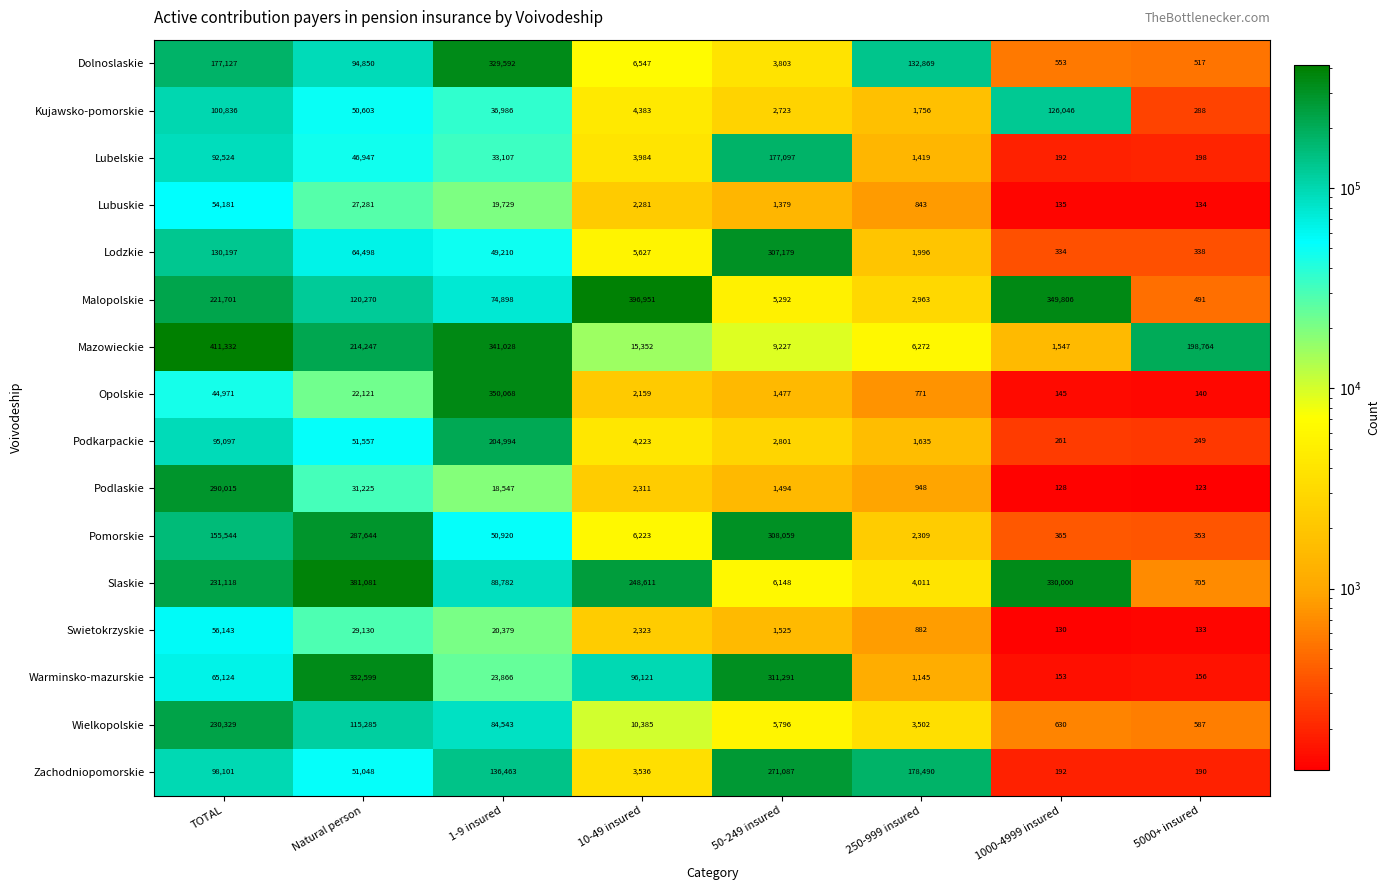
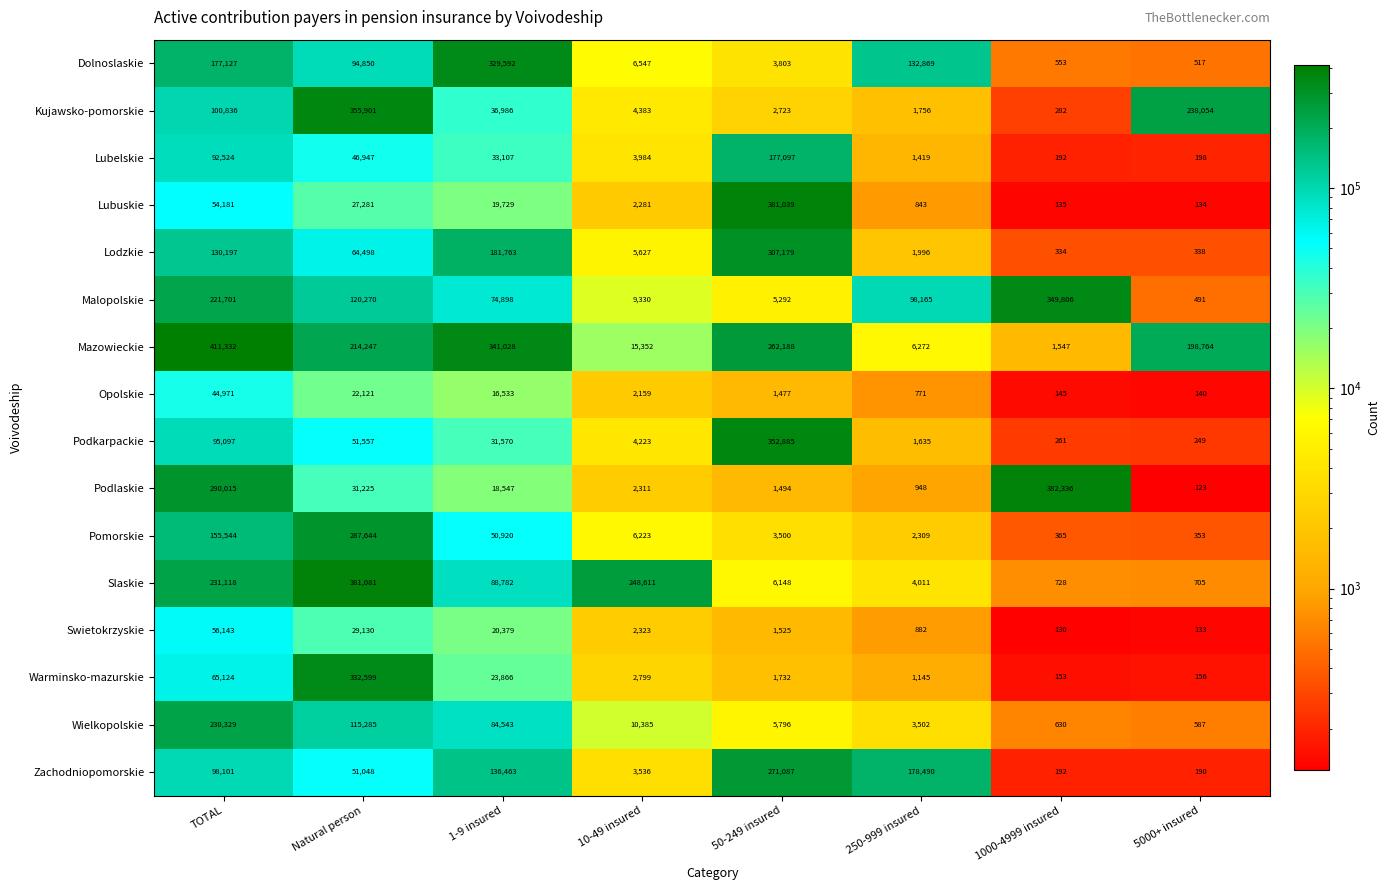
Kujawsko-pomorskie, Natural person: 50,603 -> 355,901
Kujawsko-pomorskie, 1000-4999 insured: 126,046 -> 282
Kujawsko-pomorskie, 5000+ insured: 288 -> 238,054
Lubuskie, 50-249 insured: 1,379 -> 381,039
Lodzkie, 1-9 insured: 49,210 -> 181,763
Malopolskie, 10-49 insured: 396,951 -> 9,330
Malopolskie, 250-999 insured: 2,963 -> 98,165
Mazowieckie, 50-249 insured: 9,227 -> 262,188
Opolskie, 1-9 insured: 350,068 -> 16,533
Podkarpackie, 1-9 insured: 204,994 -> 31,570
Podkarpackie, 50-249 insured: 2,801 -> 352,885
Podlaskie, 1000-4999 insured: 128 -> 382,336
Pomorskie, 50-249 insured: 308,059 -> 3,500
Slaskie, 1000-4999 insured: 330,000 -> 728
Warminsko-mazurskie, 10-49 insured: 96,121 -> 2,799
Warminsko-mazurskie, 50-249 insured: 311,291 -> 1,732
